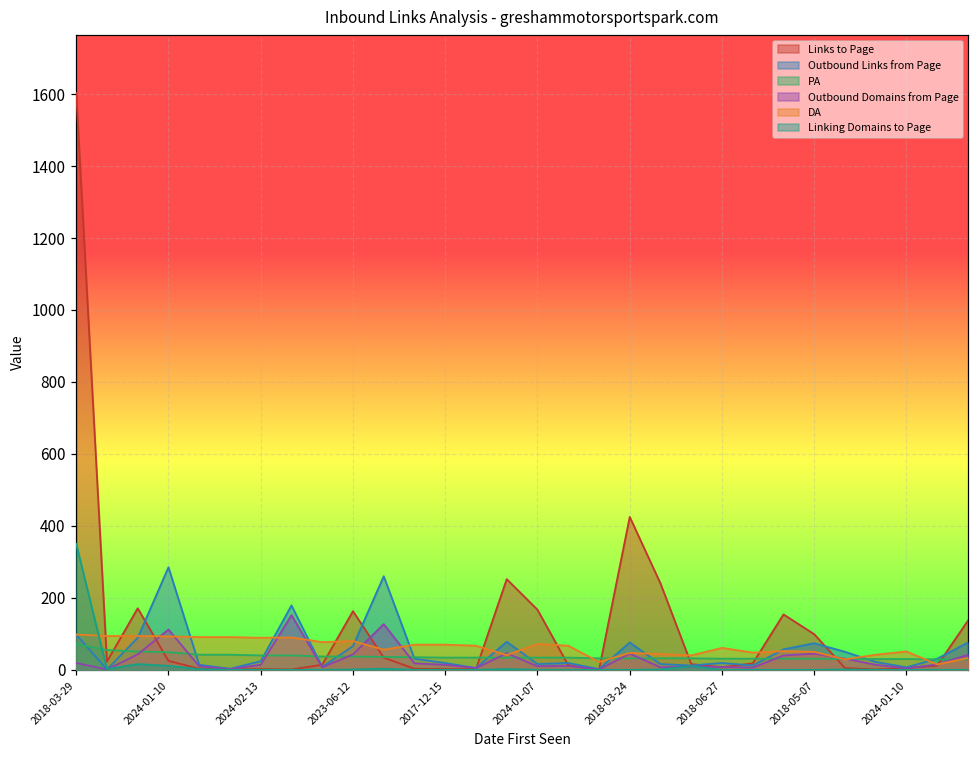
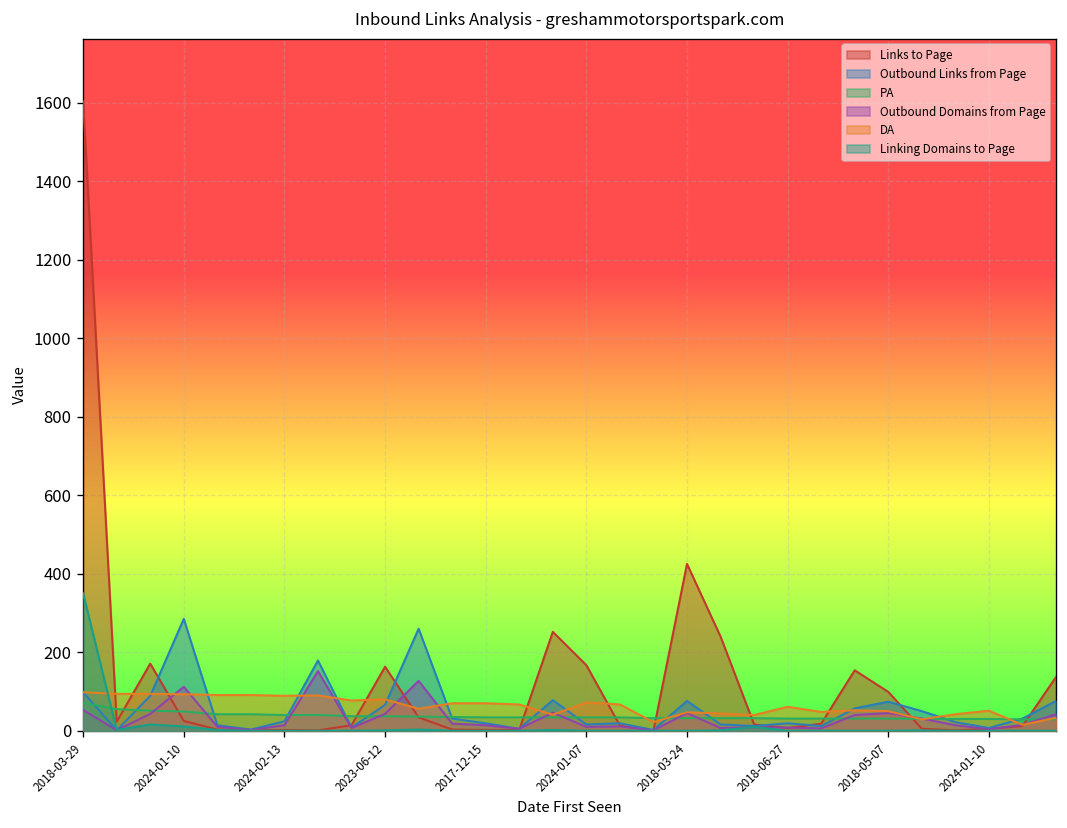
Outbound Domains from Page, 2018-03-29: 20 -> 50
